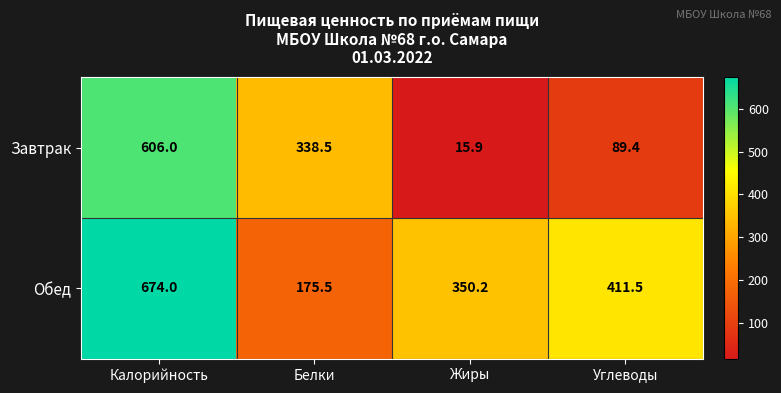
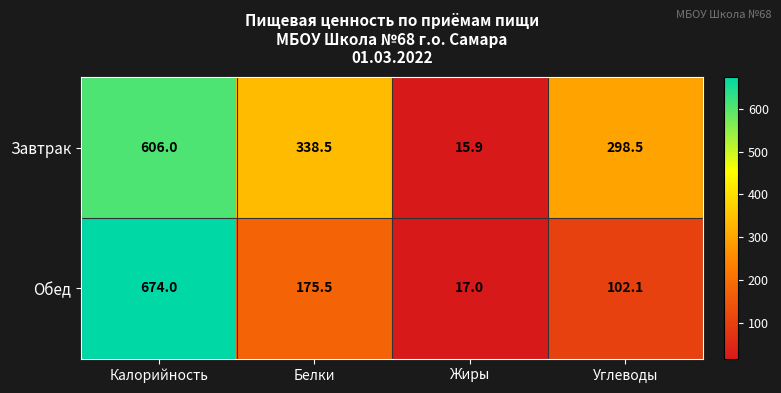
Завтрак, Углеводы: 89.4 -> 298.5
Обед, Жиры: 350.2 -> 17.0
Обед, Углеводы: 411.5 -> 102.1
